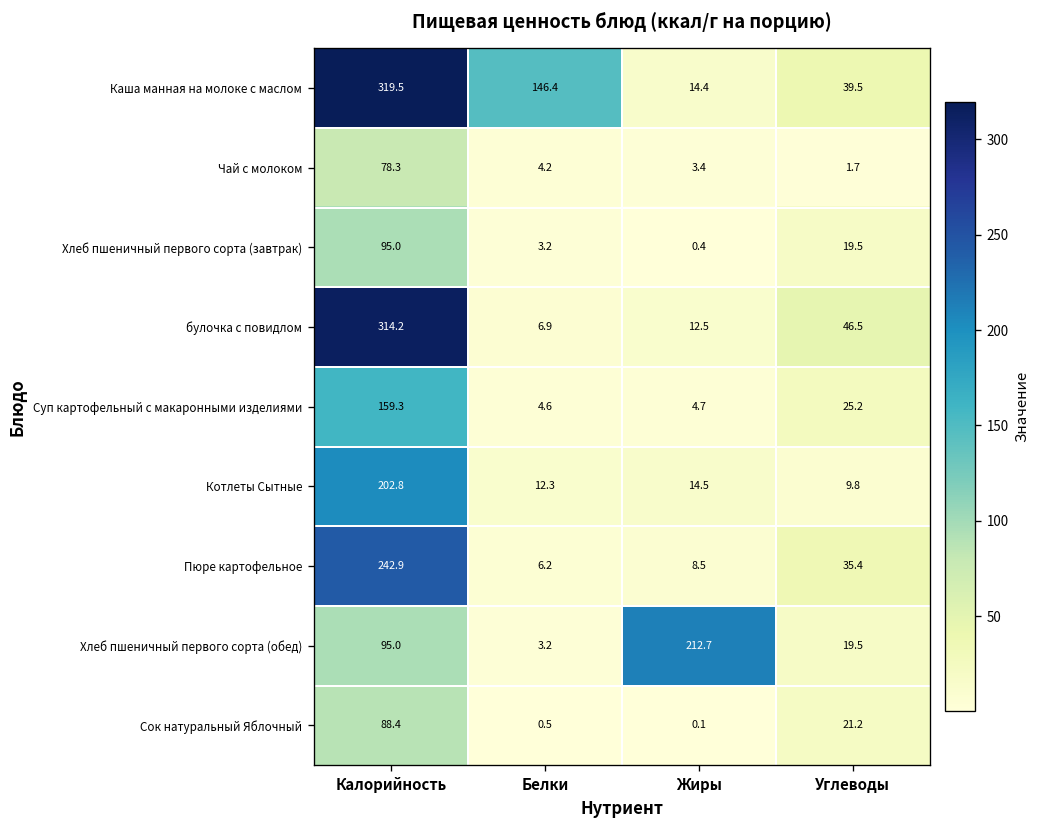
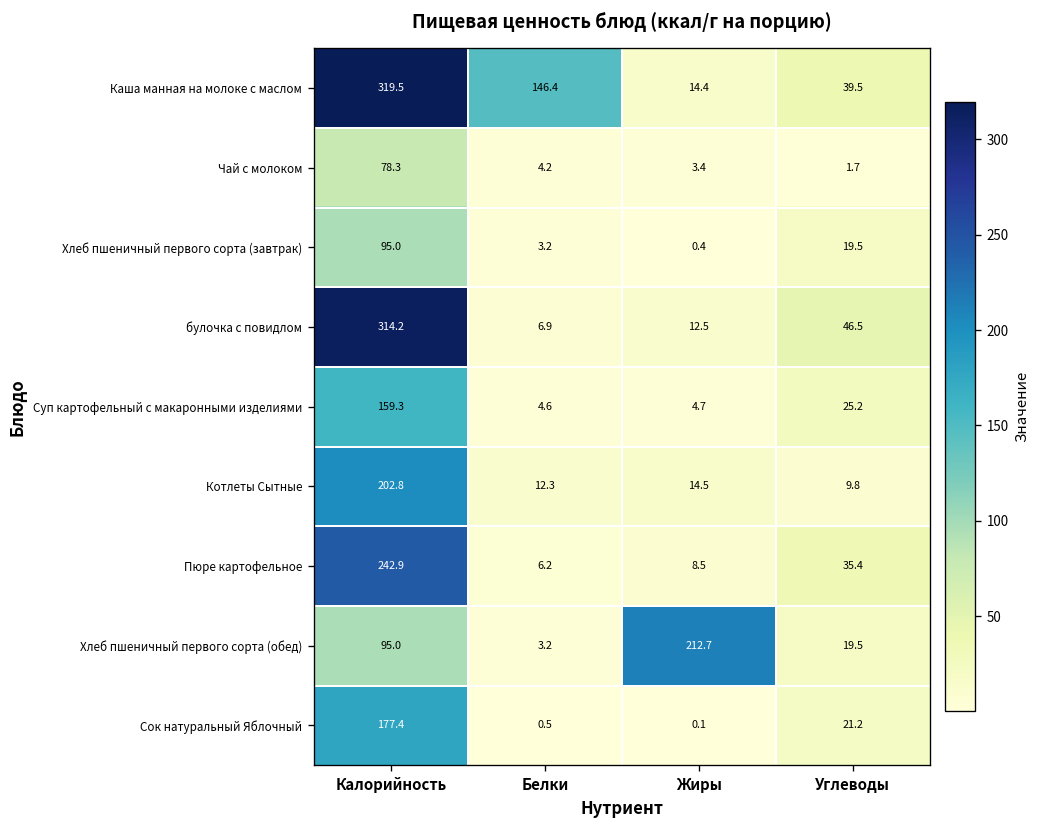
Сок натуральный Яблочный, Калорийность: 88.4 -> 177.4
